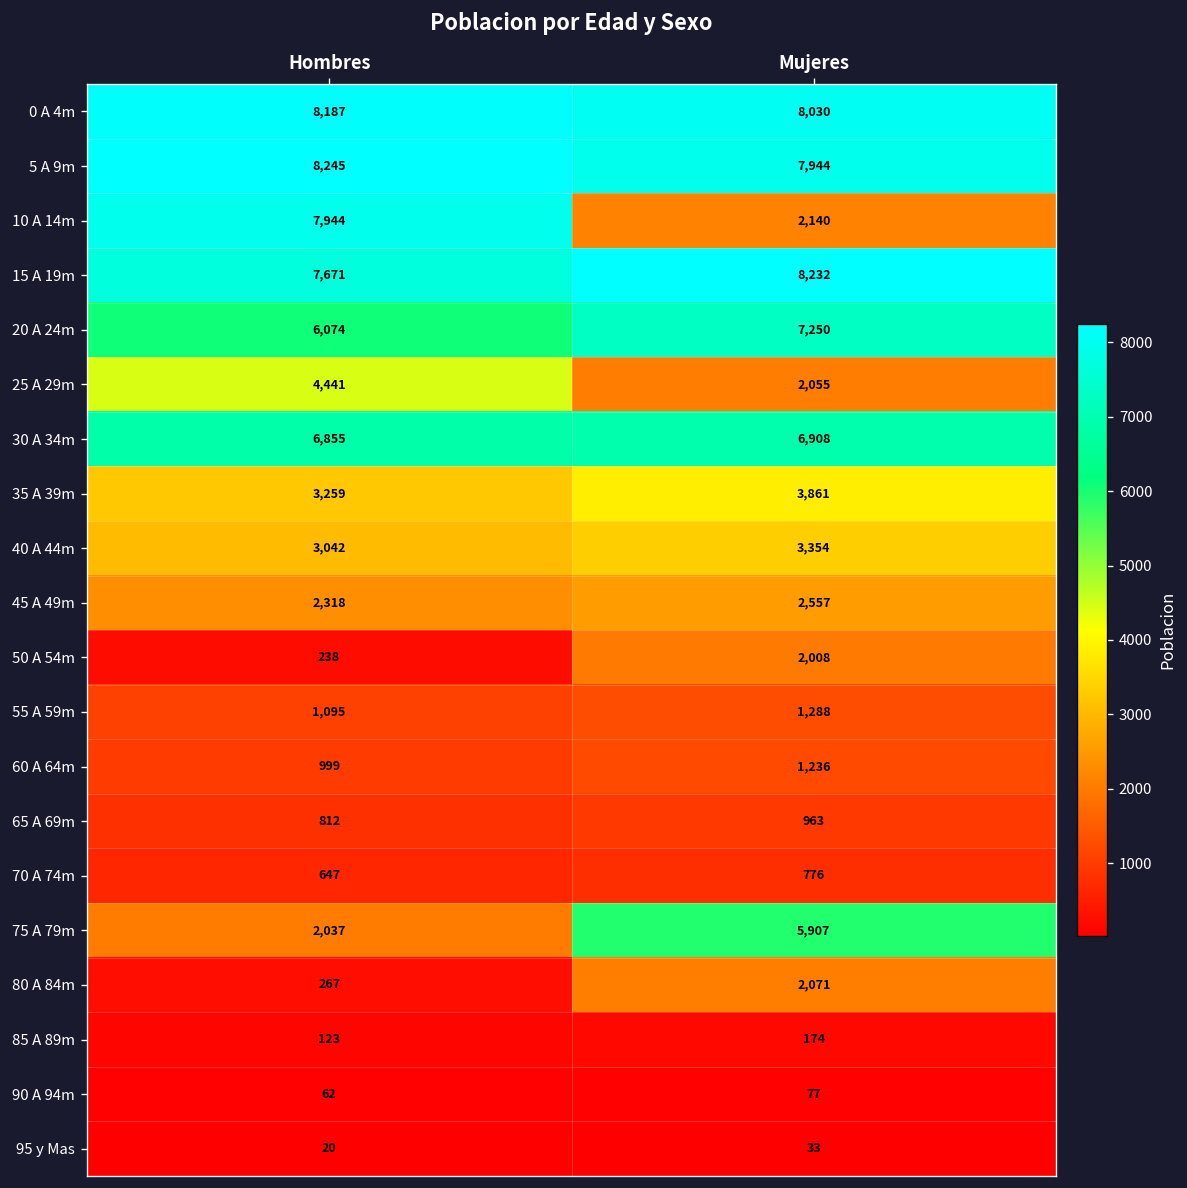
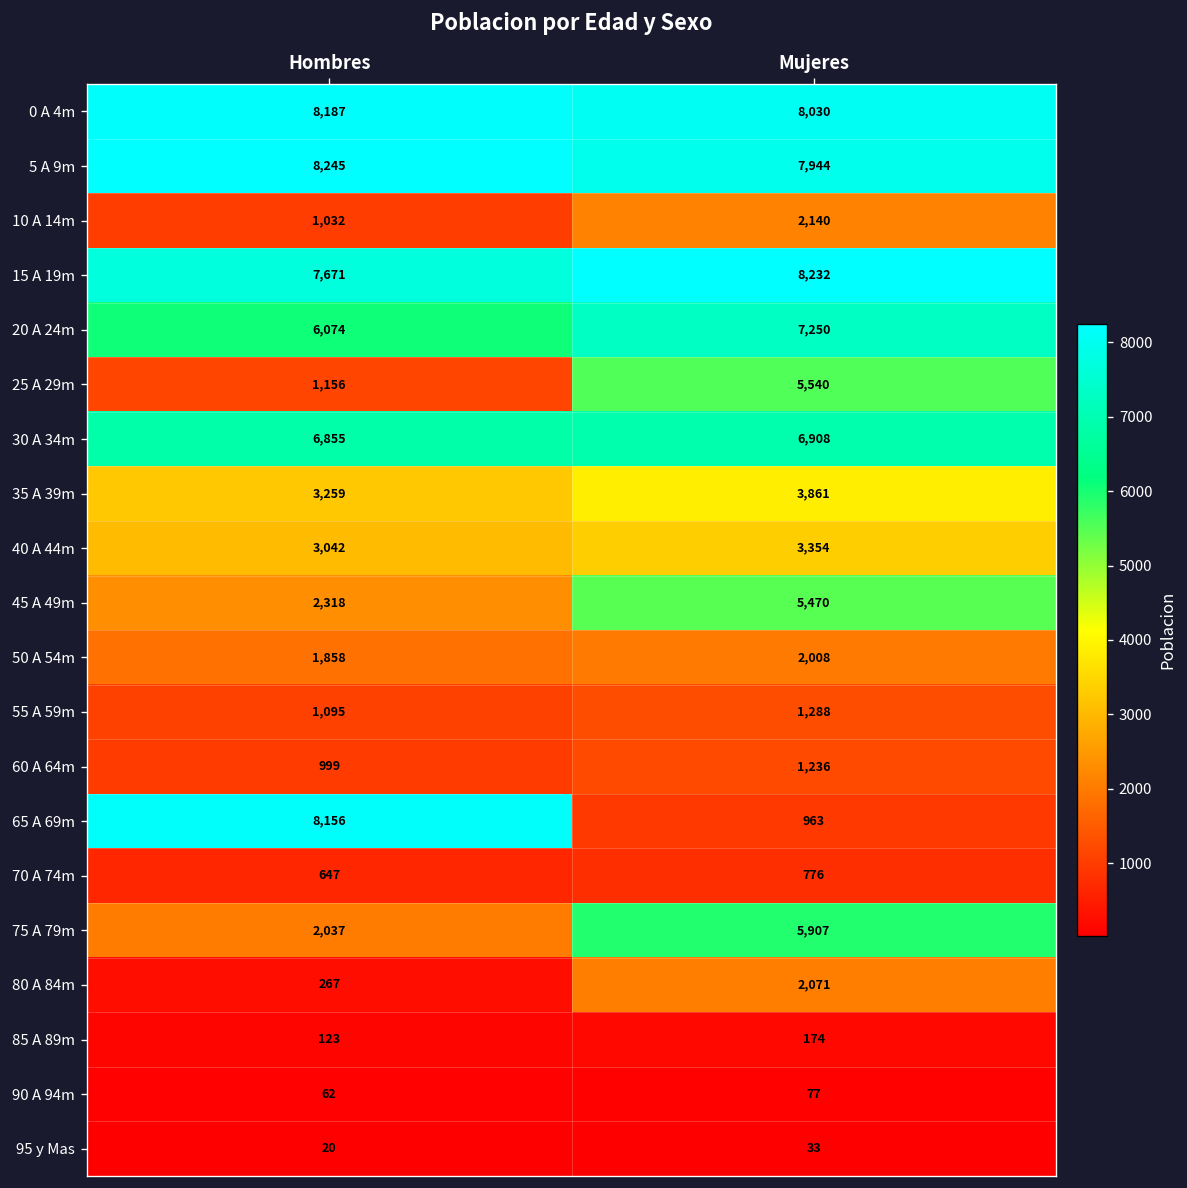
10 A 14m, Hombres: 7,944 -> 1,032
25 A 29m, Hombres: 4,441 -> 1,156
25 A 29m, Mujeres: 2,055 -> 5,540
45 A 49m, Mujeres: 2,557 -> 5,470
50 A 54m, Hombres: 238 -> 1,858
65 A 69m, Hombres: 812 -> 8,156
